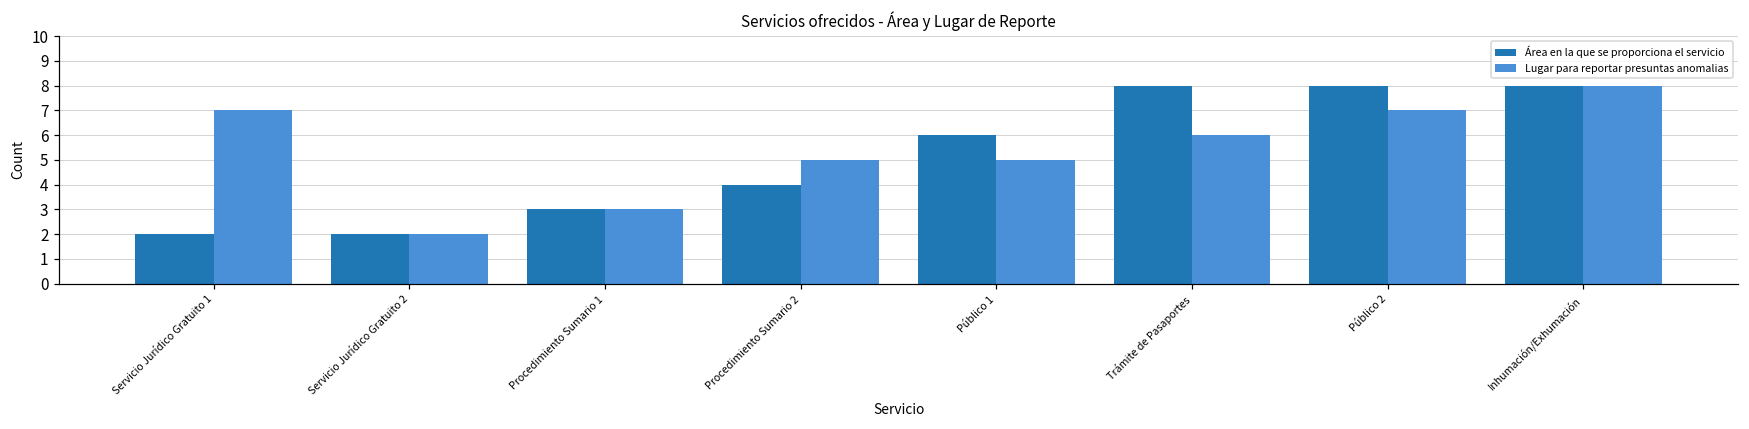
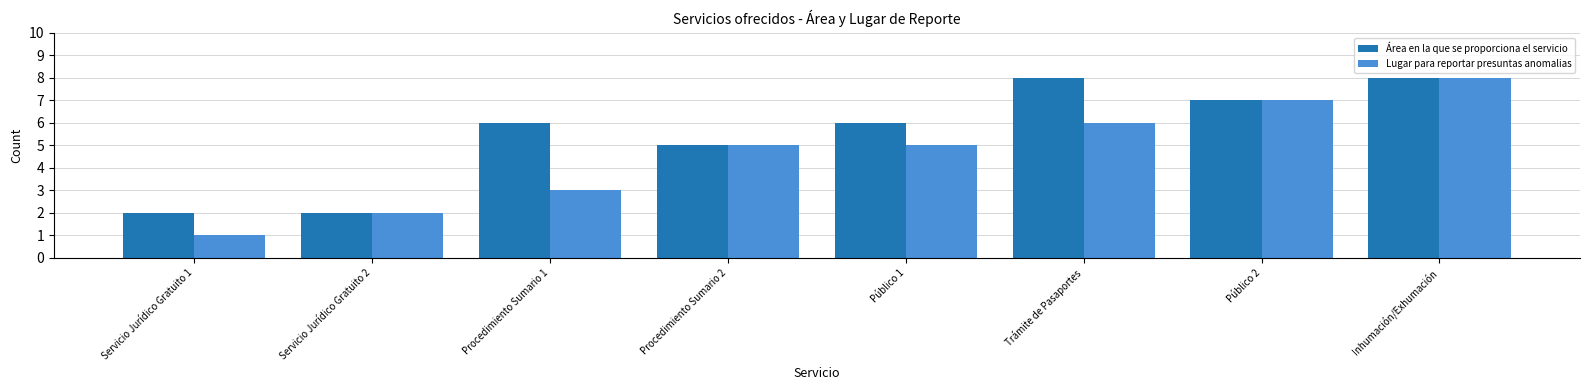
Lugar para reportar presuntas anomalias, Servicio Jurídico Gratuito 1: 7 -> 1
Área en la que se proporciona el servicio, Procedimiento Sumario 1: 3 -> 6
Área en la que se proporciona el servicio, Procedimiento Sumario 2: 4 -> 5
Área en la que se proporciona el servicio, Público 2: 8 -> 7
